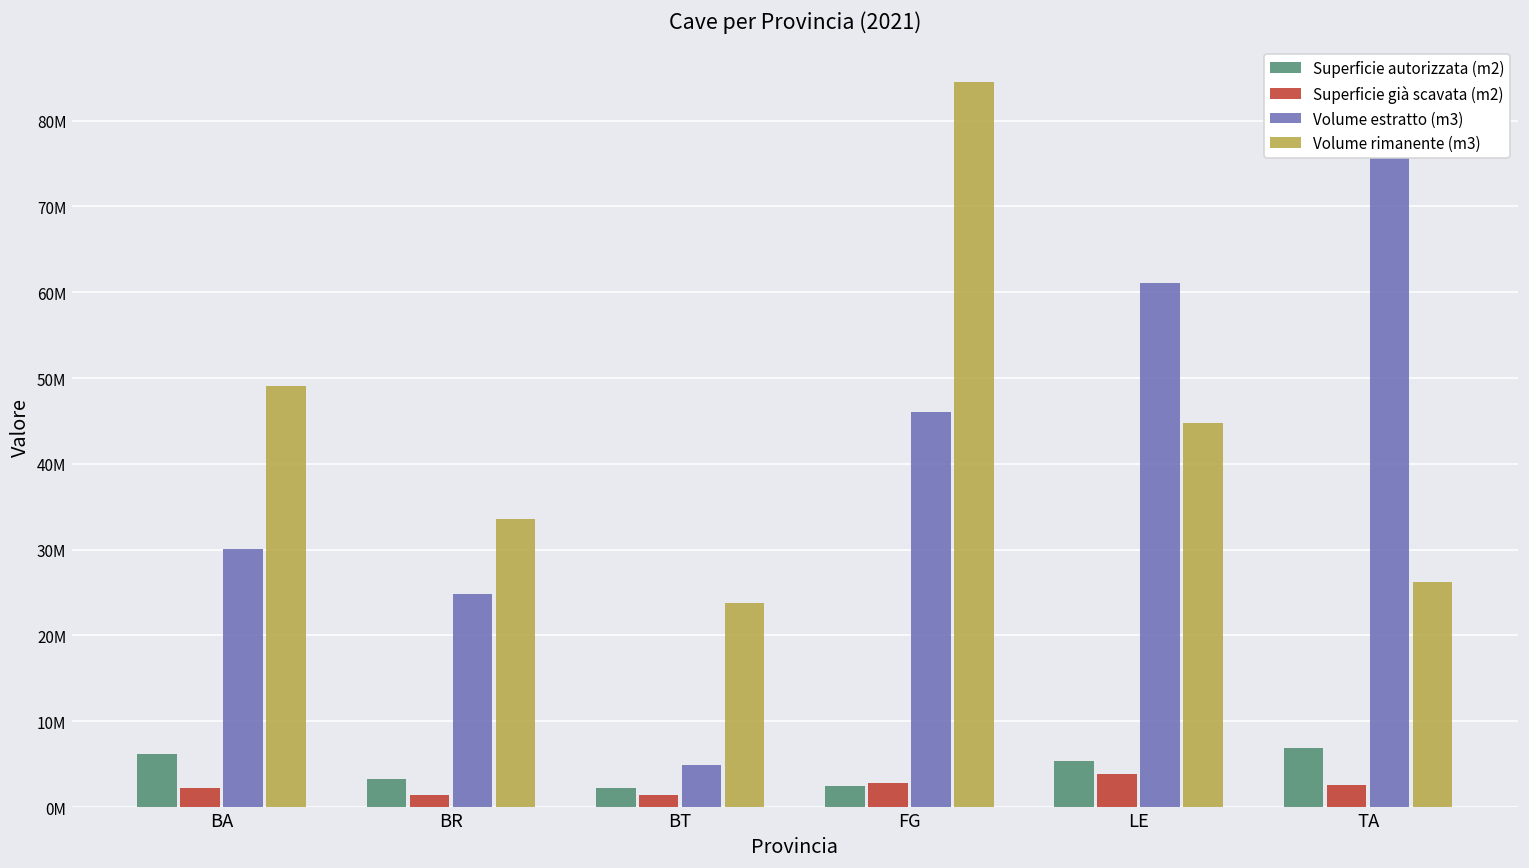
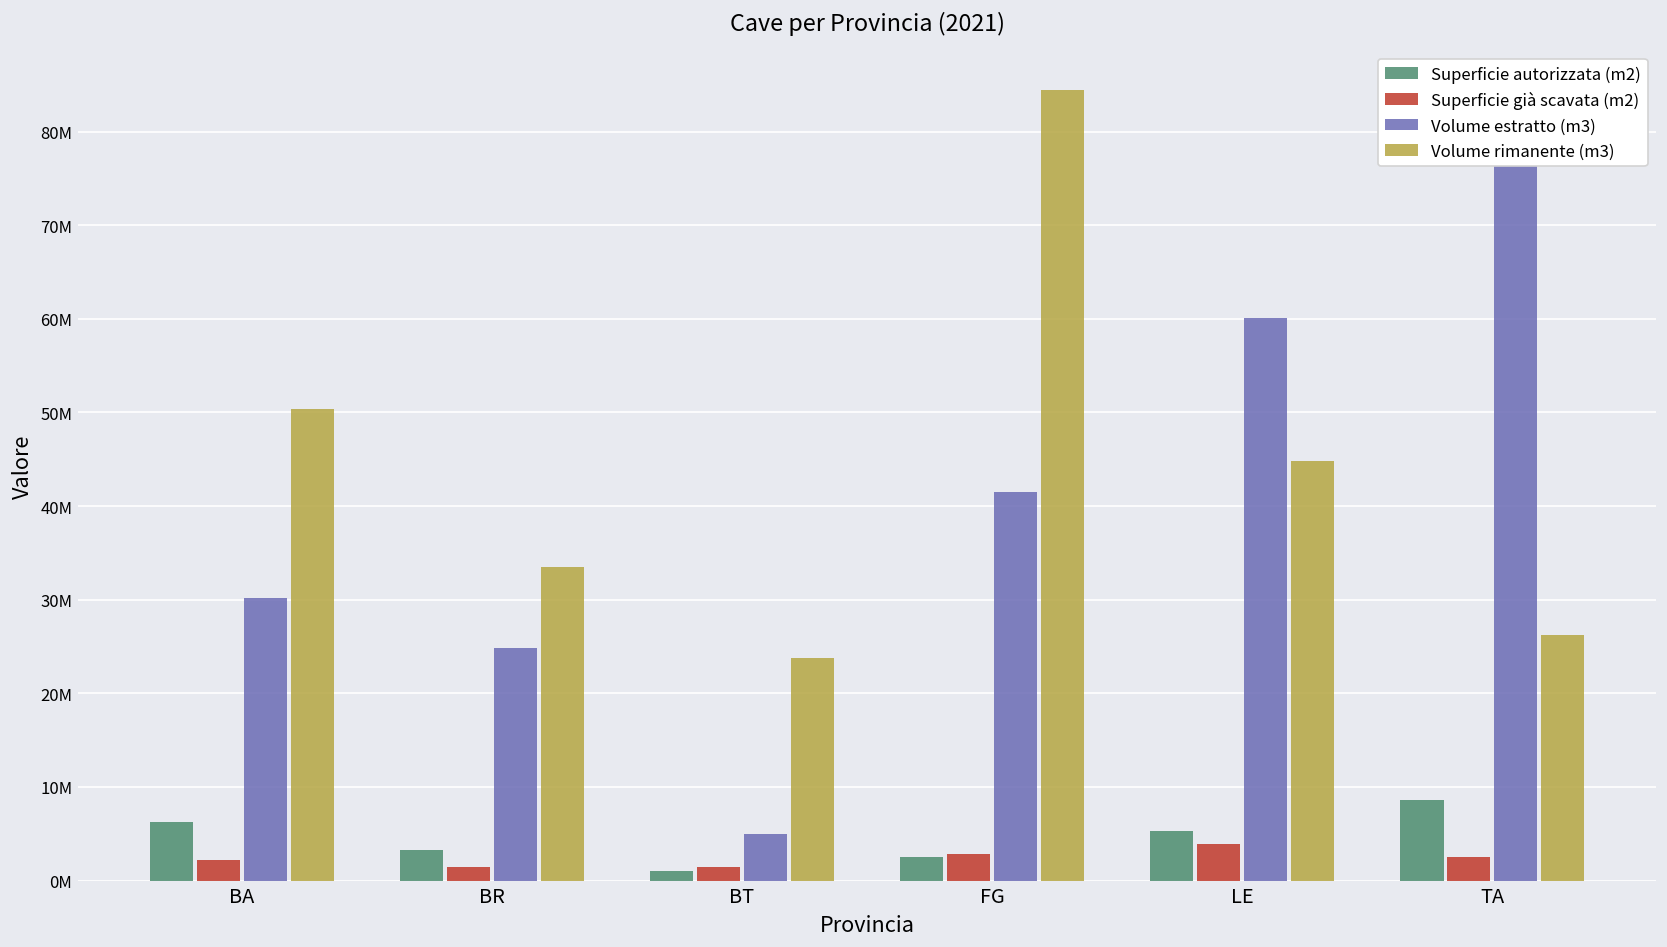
Volume rimanente (m3), BA: 49000000 -> 50000000
Superficie autorizzata (m2), BT: 2000000 -> 1000000
Volume estratto (m3), FG: 46000000 -> 42000000
Volume estratto (m3), LE: 61000000 -> 60000000
Superficie autorizzata (m2), TA: 7000000 -> 9000000
